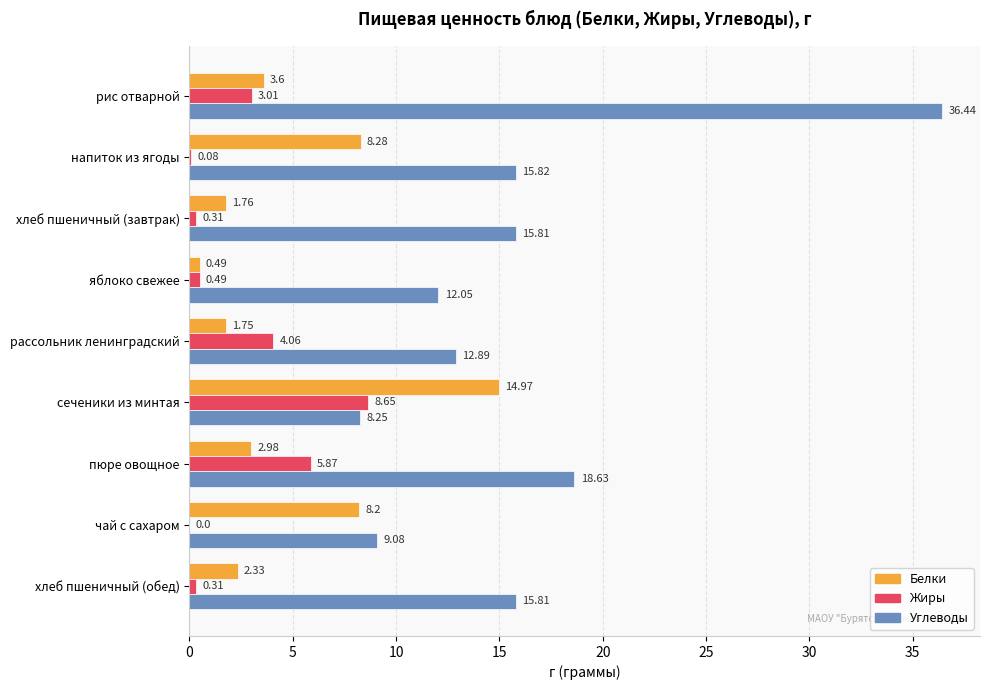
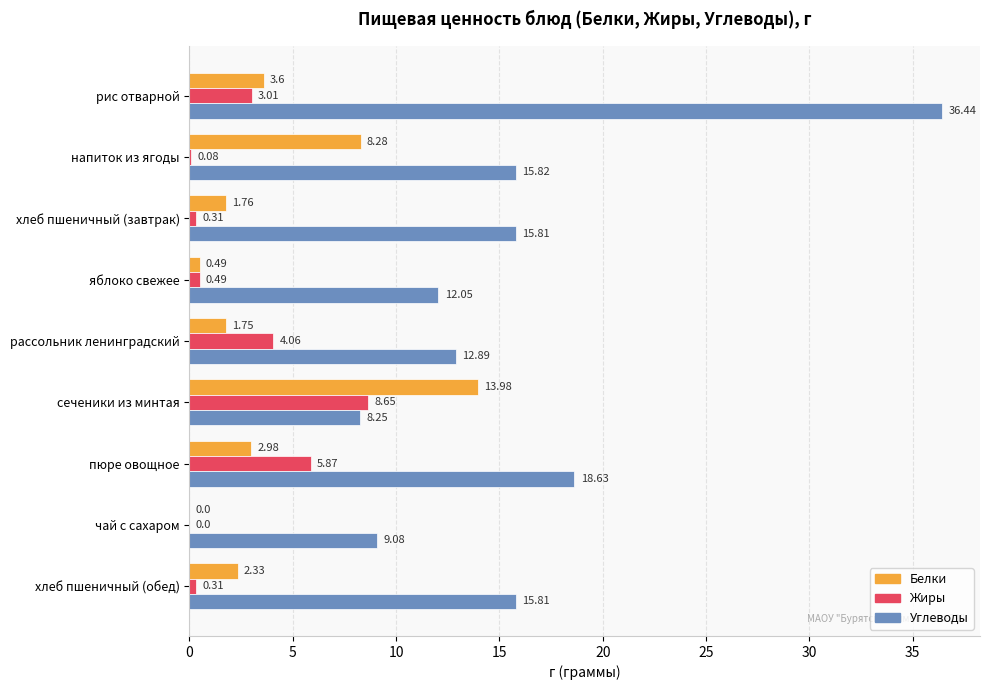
Белки, сеченики из минтая: 14.97 -> 13.98
Белки, чай с сахаром: 8.2 -> 0.0
